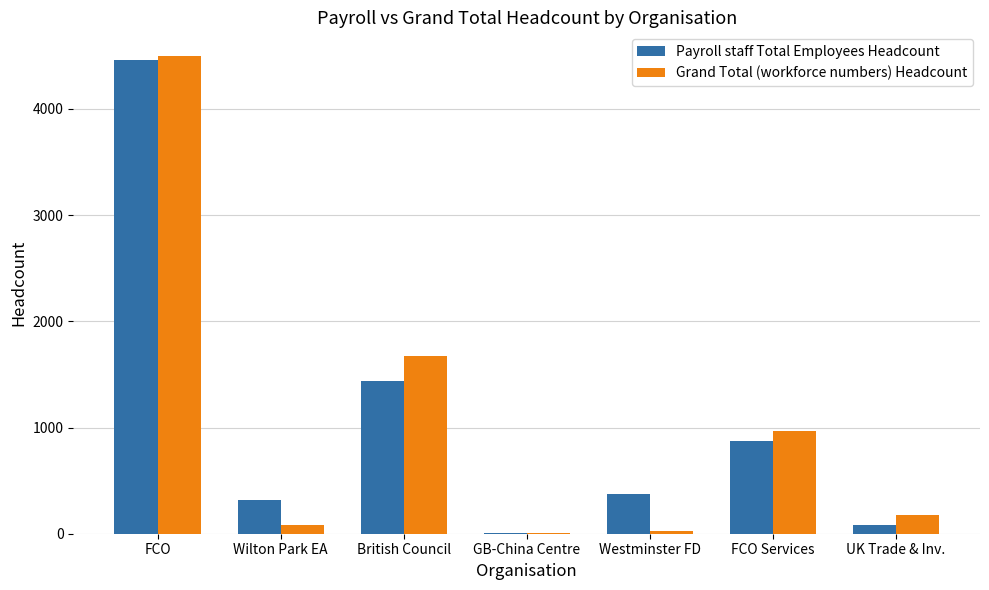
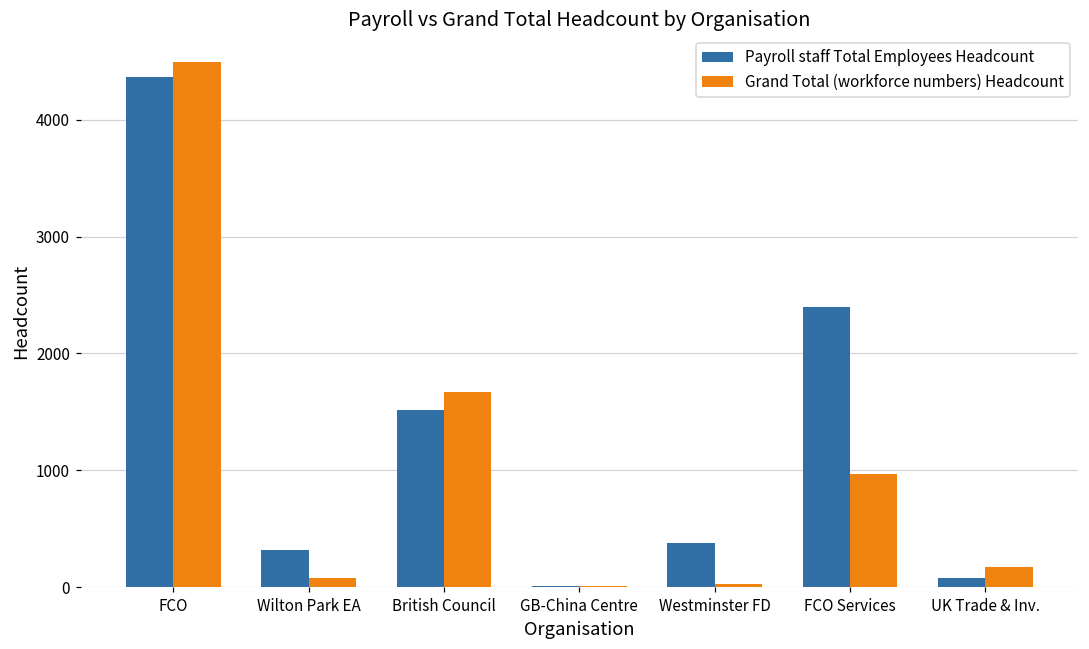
Payroll staff Total Employees Headcount, FCO: 4460 -> 4360
Payroll staff Total Employees Headcount, British Council: 1430 -> 1520
Payroll staff Total Employees Headcount, FCO Services: 870 -> 2390
